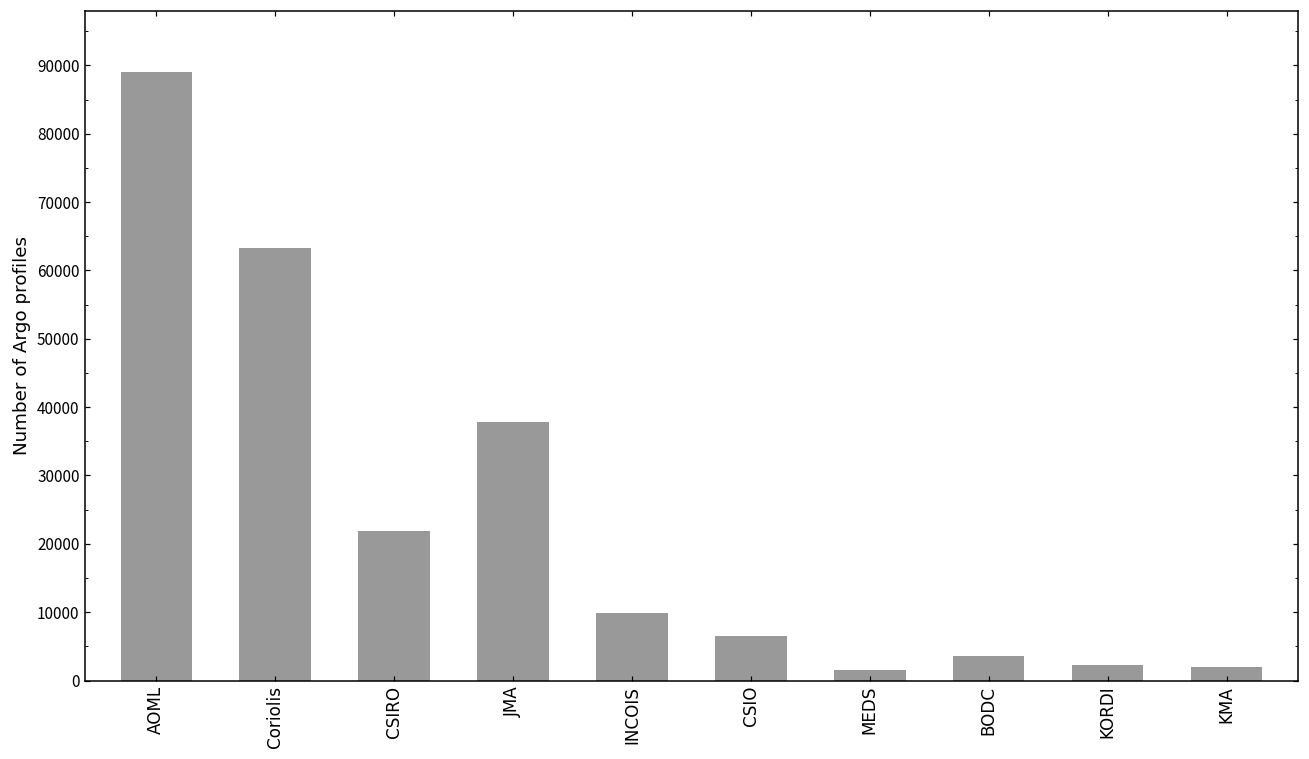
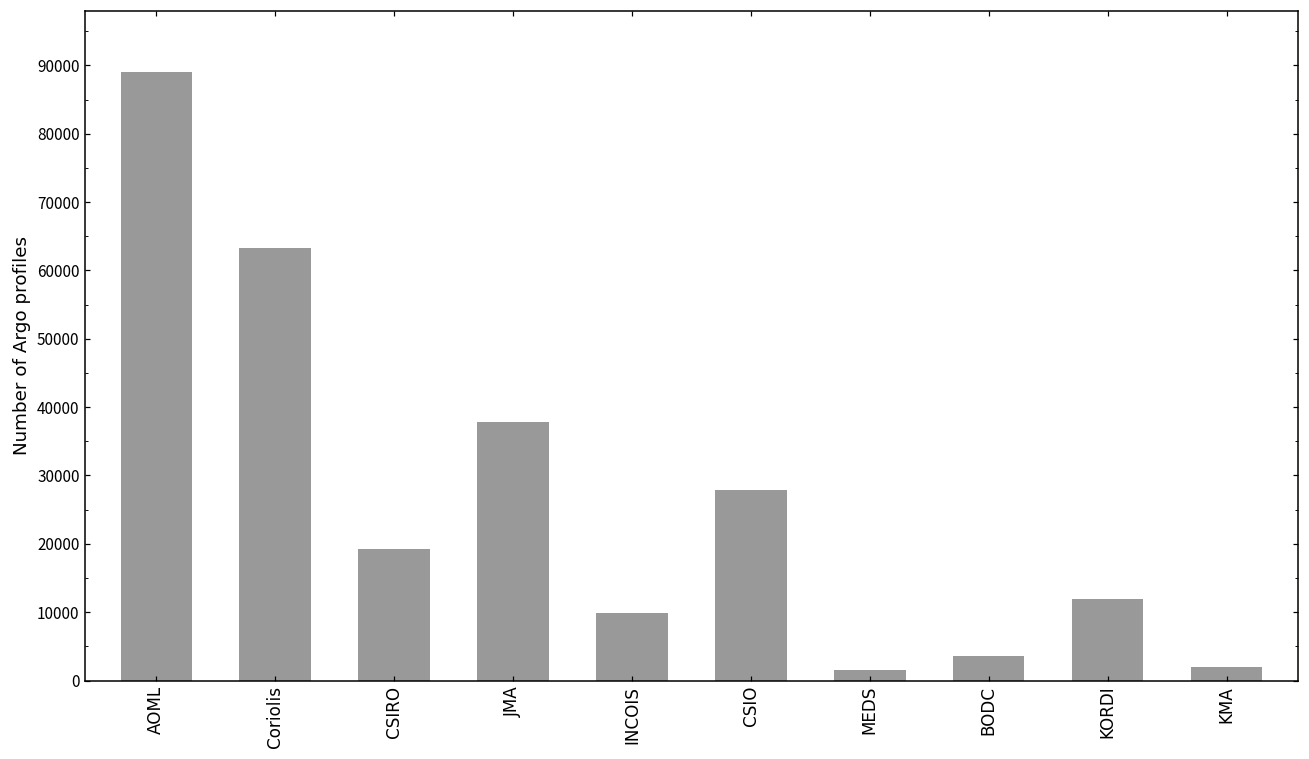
CSIRO: 22000 -> 19000
CSIO: 6000 -> 28000
KORDI: 2000 -> 12000
